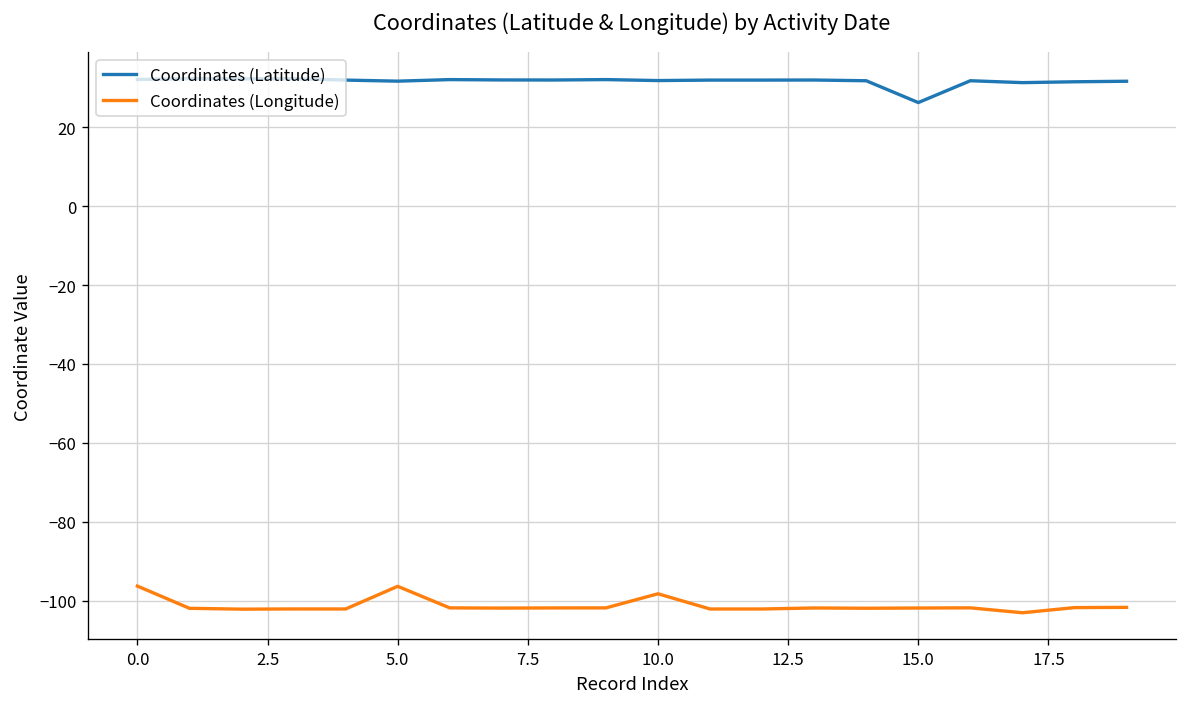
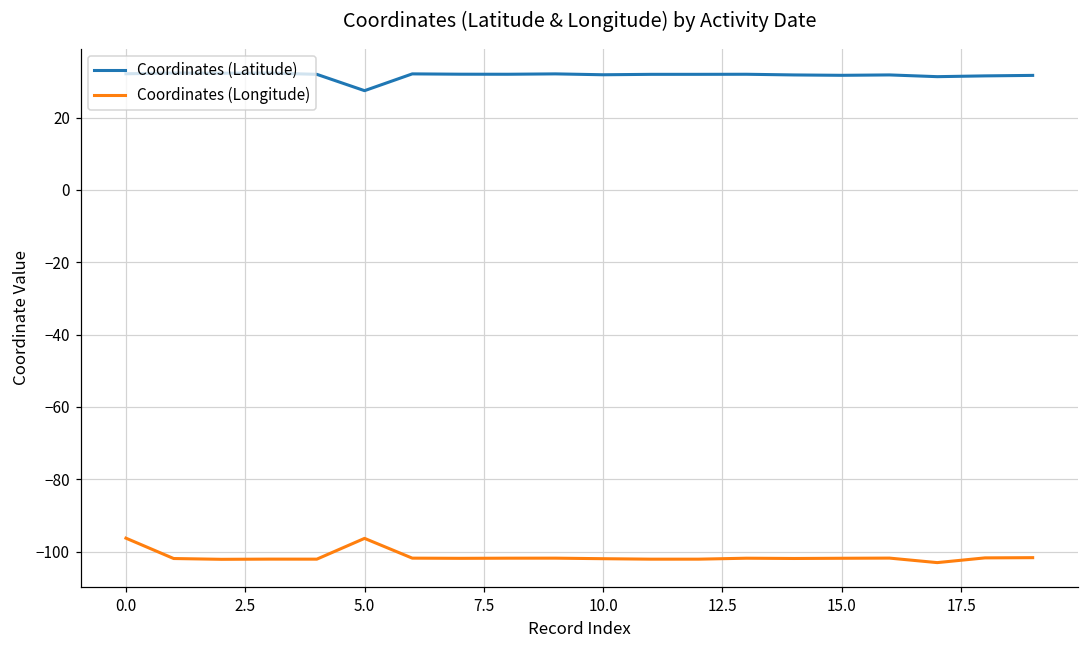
Coordinates (Latitude), 5.0: 32 -> 27
Coordinates (Longitude), 10.0: -98 -> -102
Coordinates (Latitude), 15.0: 26 -> 32
